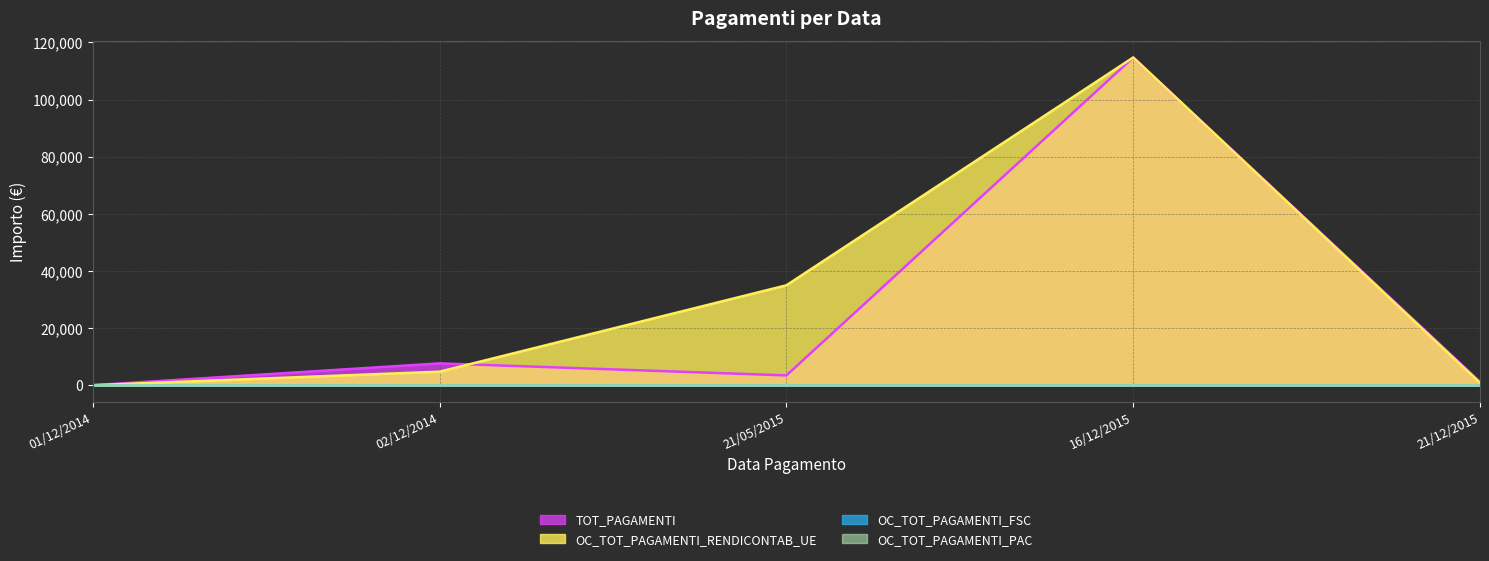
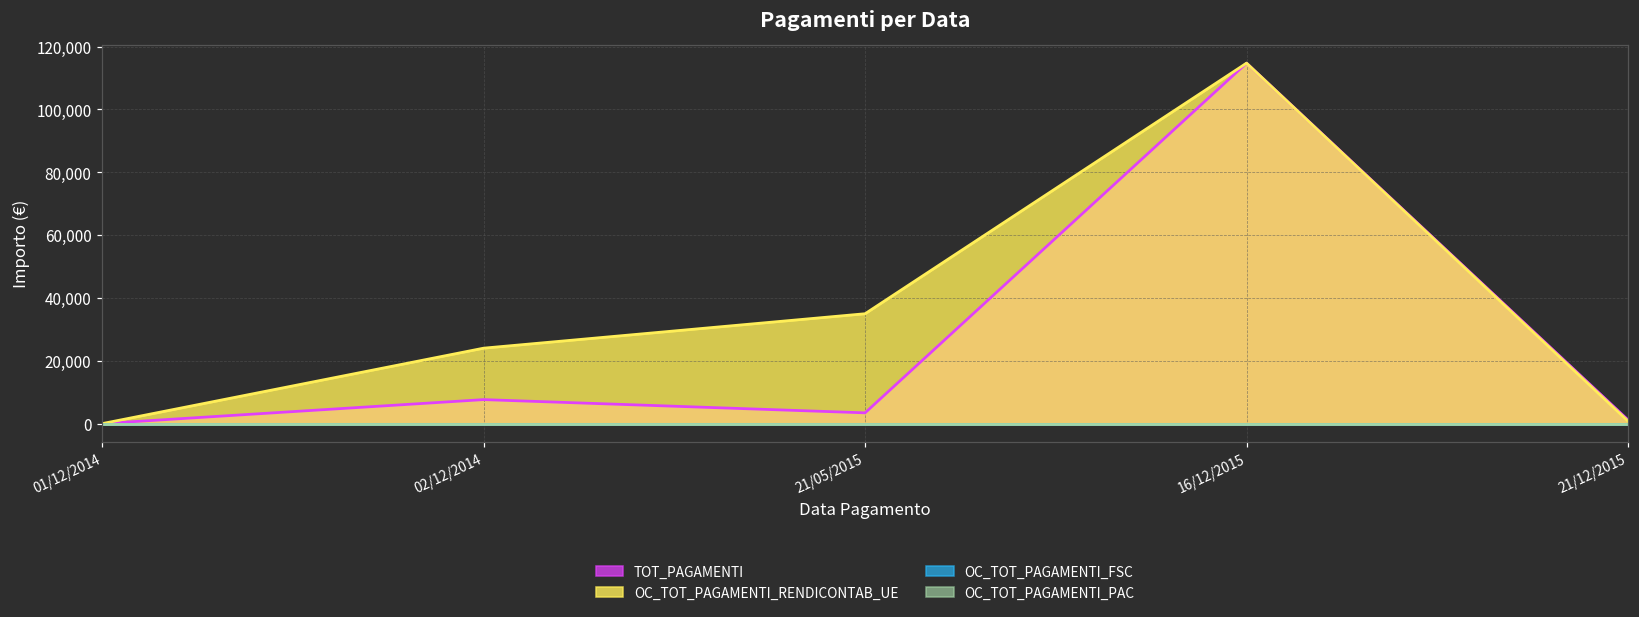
OC_TOT_PAGAMENTI_RENDICONTAB_UE, 02/12/2014: 5,000 -> 24,000
